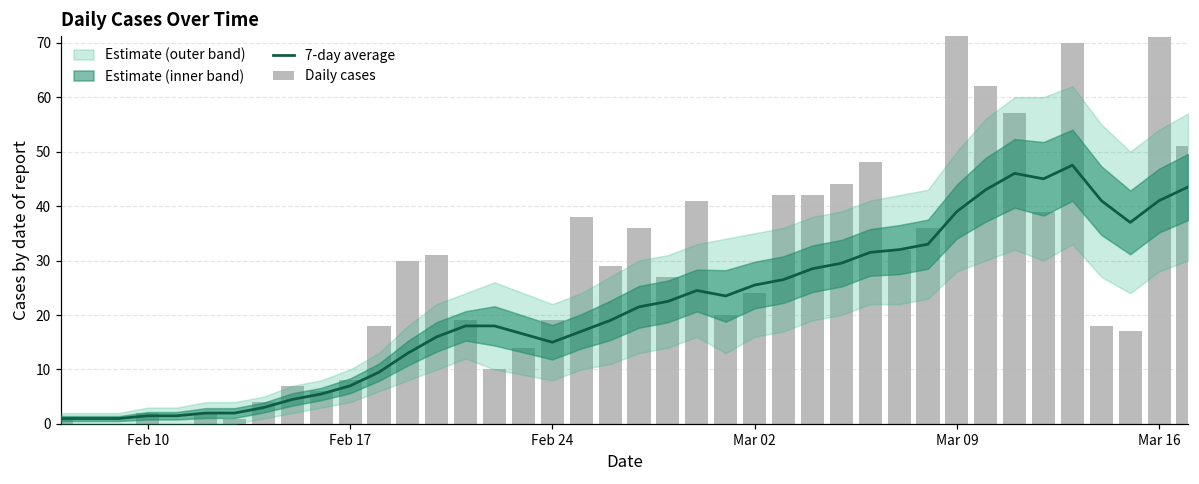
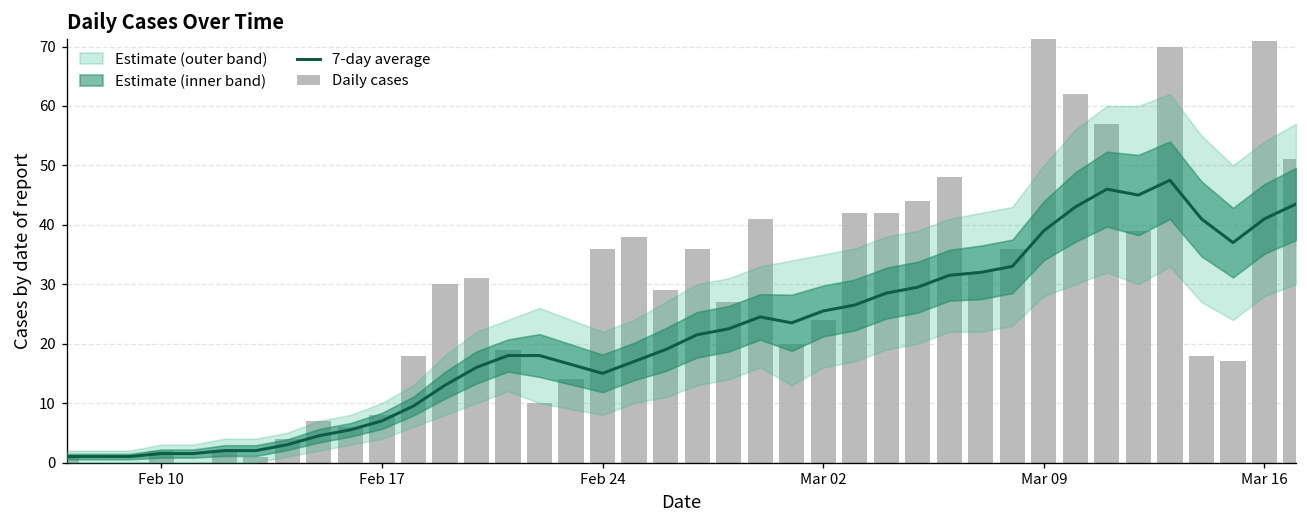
Daily cases, Feb 24: 19 -> 36
